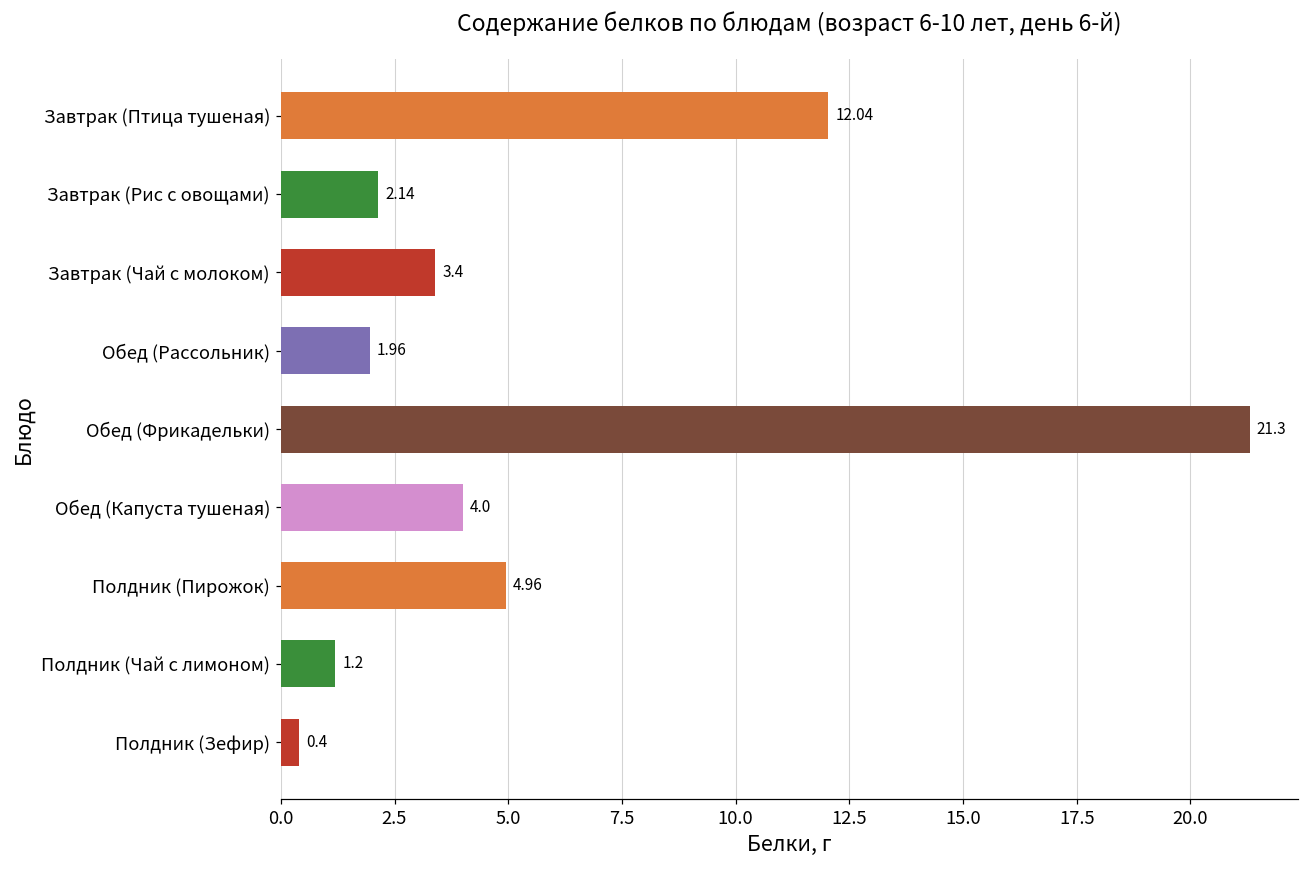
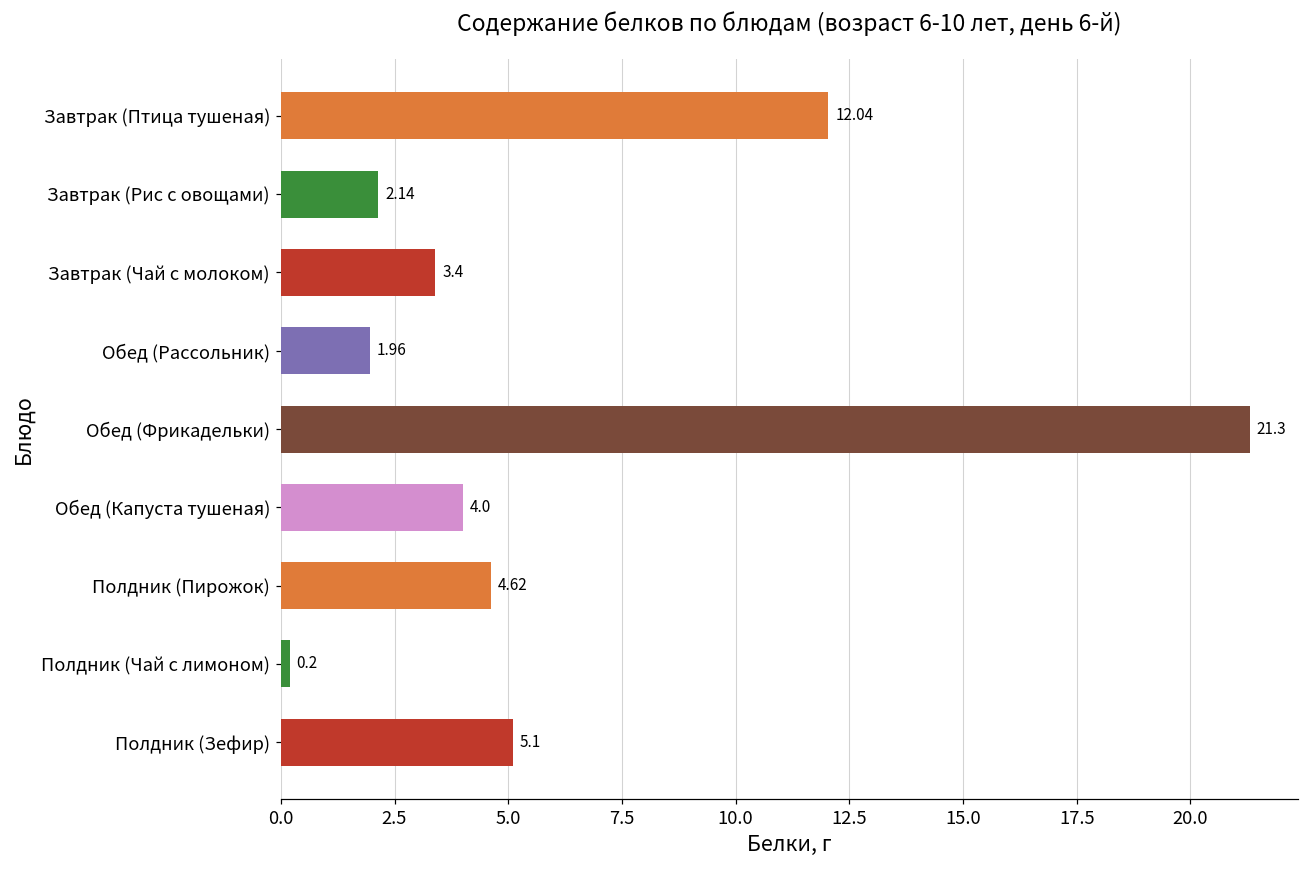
Полдник (Пирожок): 4.96 -> 4.62
Полдник (Чай с лимоном): 1.2 -> 0.2
Полдник (Зефир): 0.4 -> 5.1
